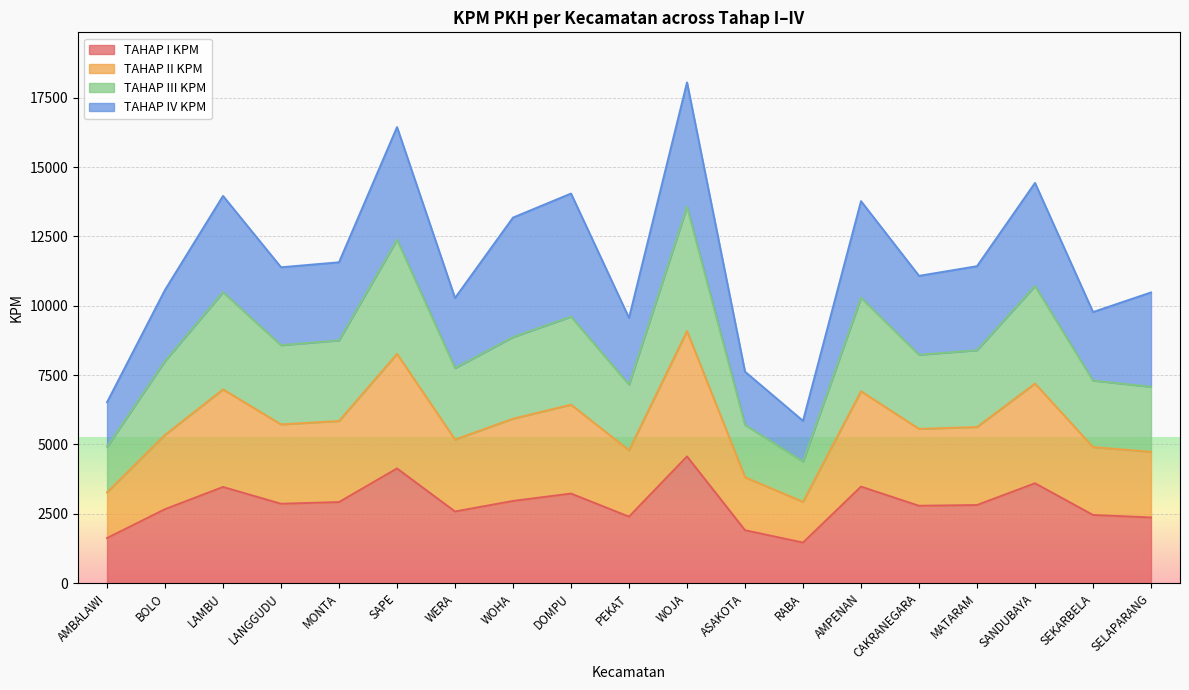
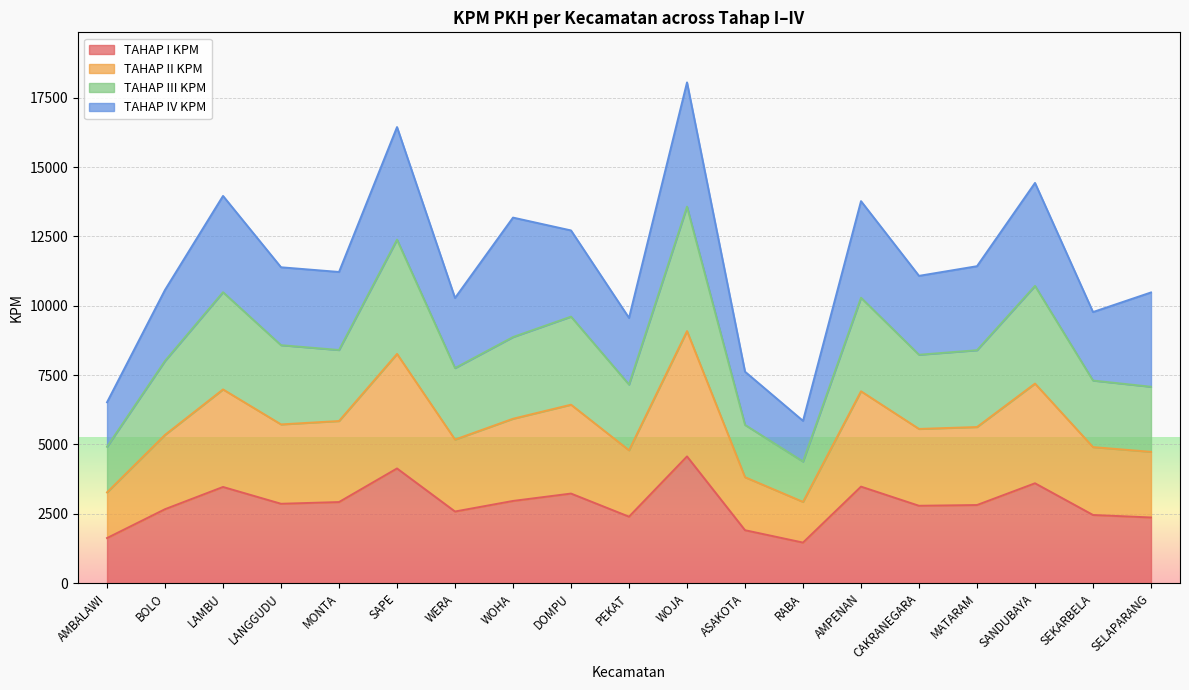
TAHAP III KPM, MONTA: 2900 -> 2600
TAHAP IV KPM, DOMPU: 4400 -> 3100
